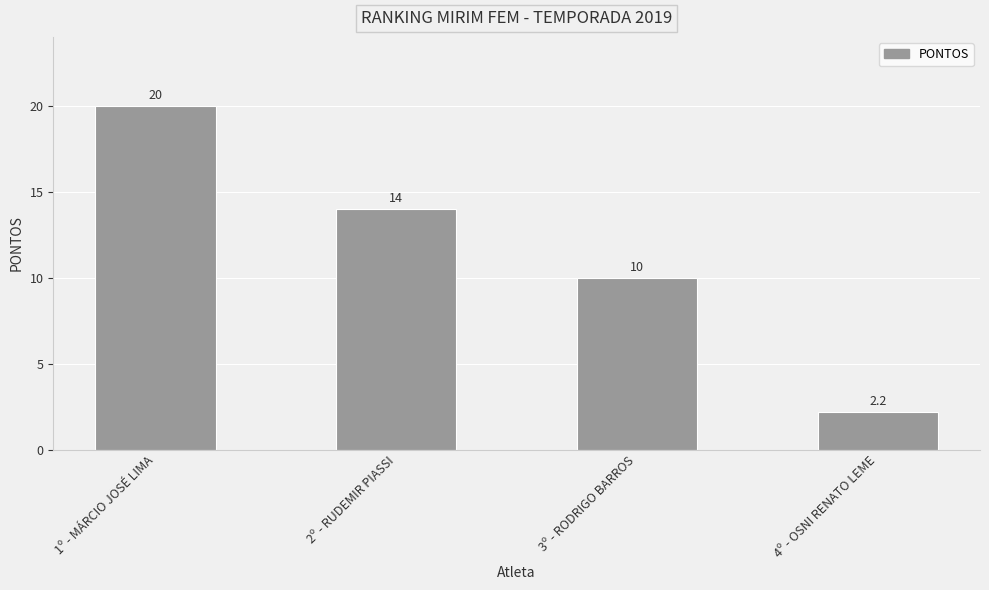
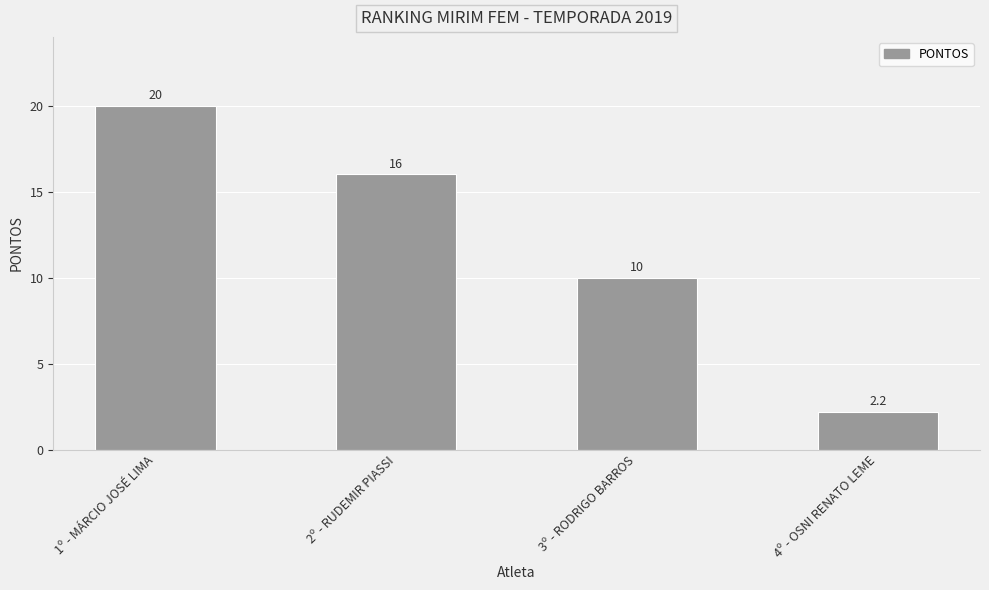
2º - RUDEMIR PIASSI: 14 -> 16
